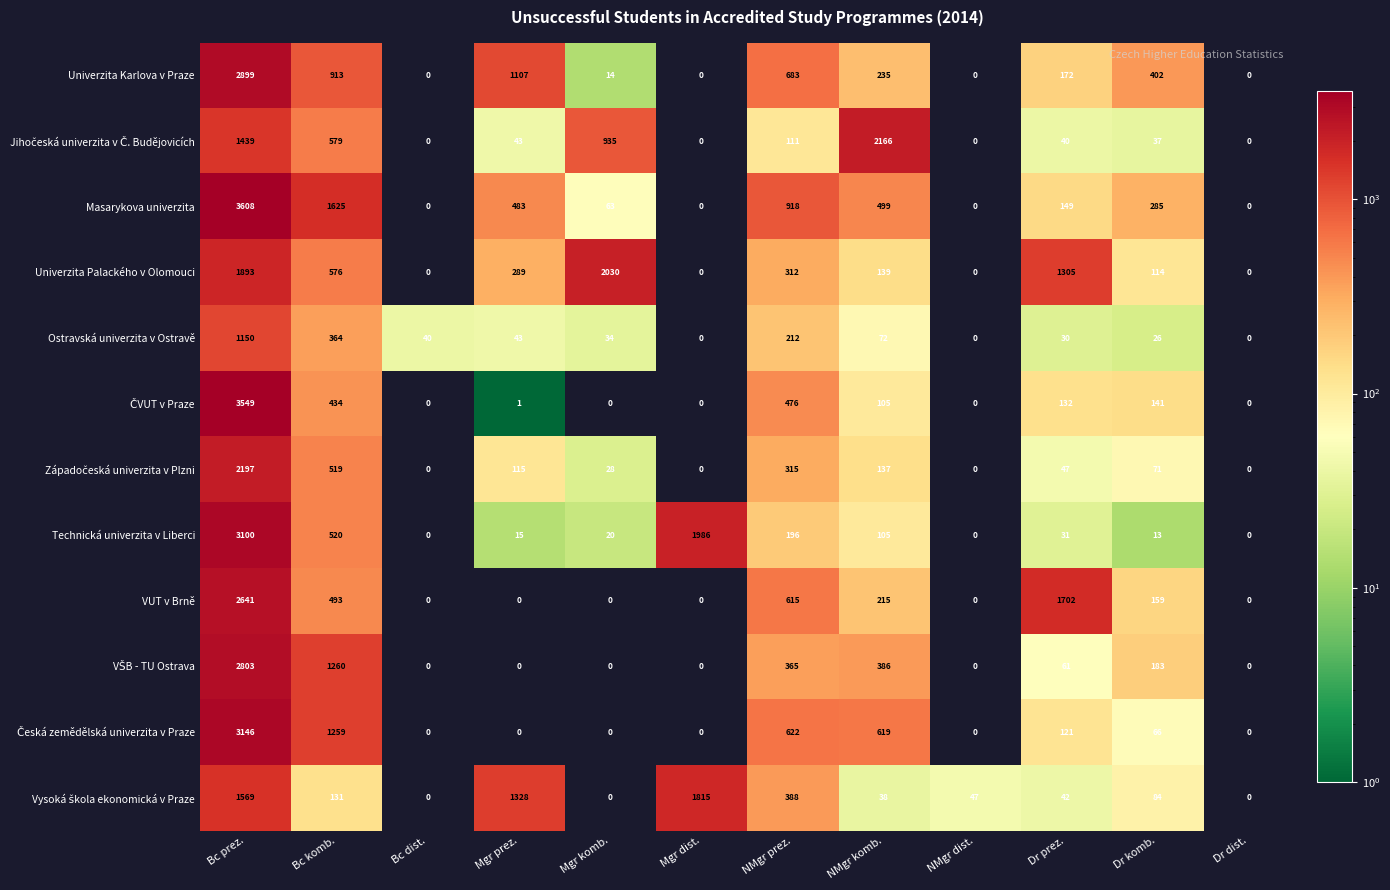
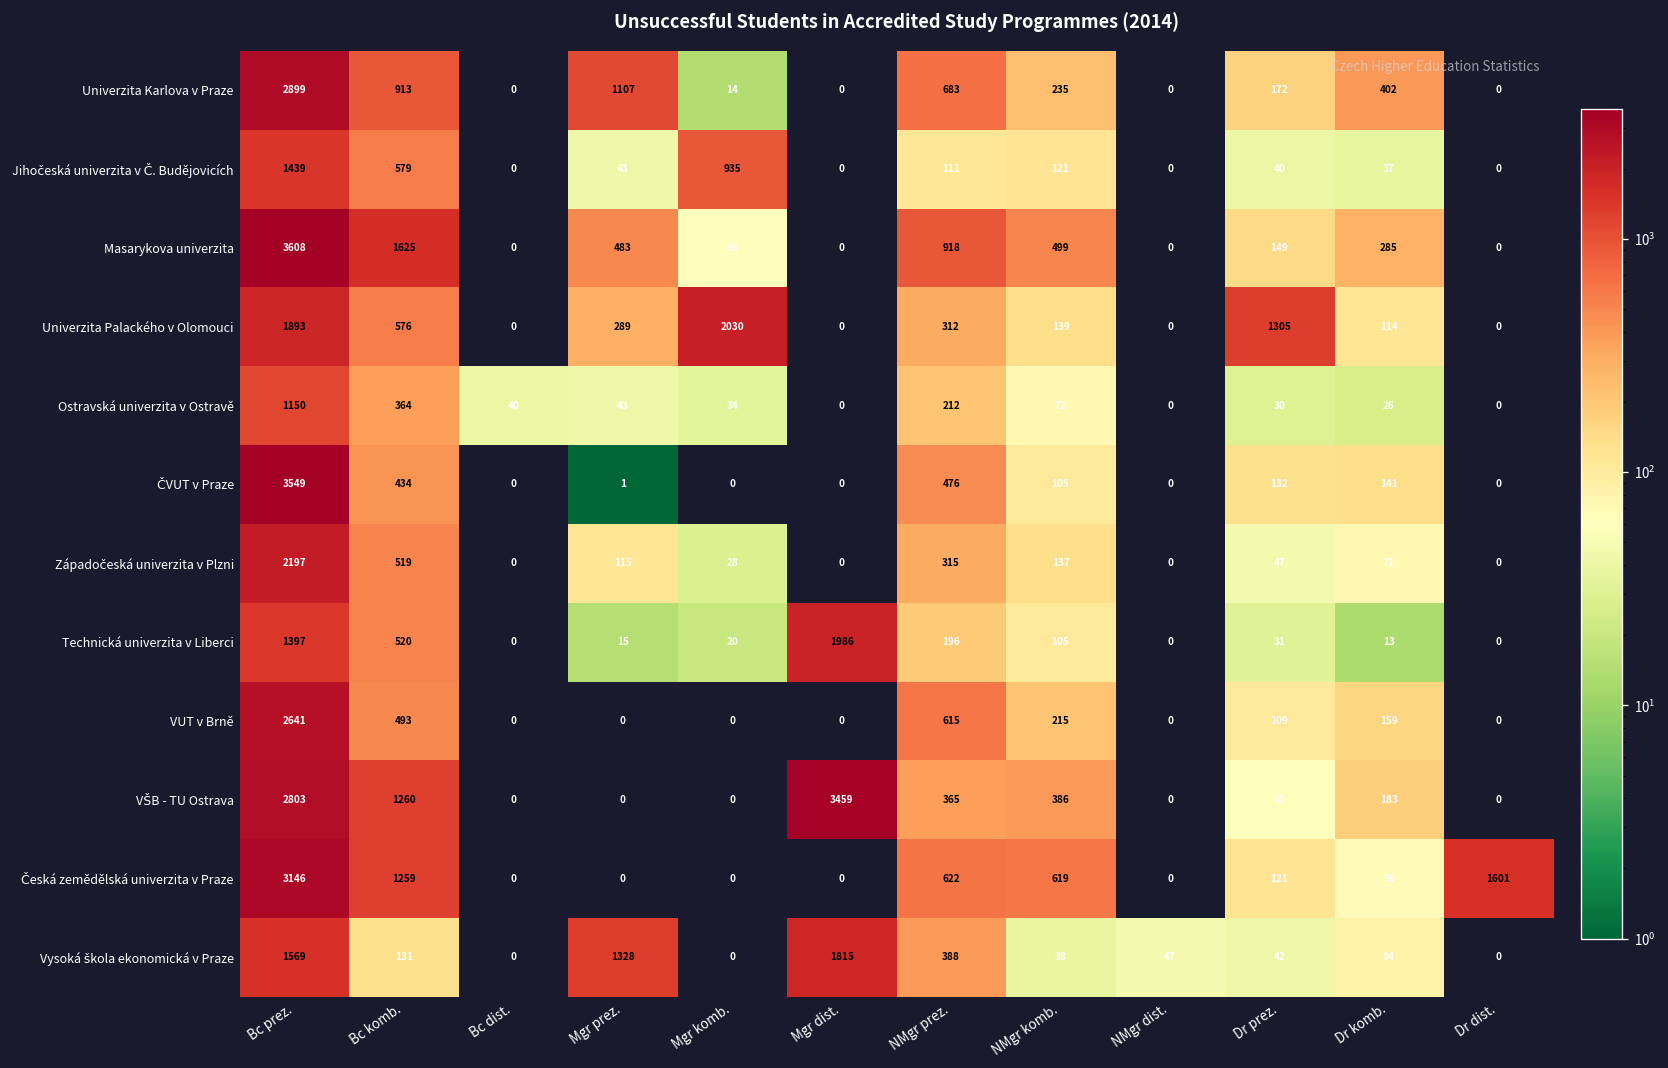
Jihočeská univerzita v Č. Budějovicích, NMgr komb.: 2166 -> 121
Technická univerzita v Liberci, Bc prez.: 3100 -> 1397
VUT v Brně, Dr prez.: 1702 -> 109
VŠB - TU Ostrava, Mgr dist.: 0 -> 3459
Česká zemědělská univerzita v Praze, Dr dist.: 0 -> 1601
